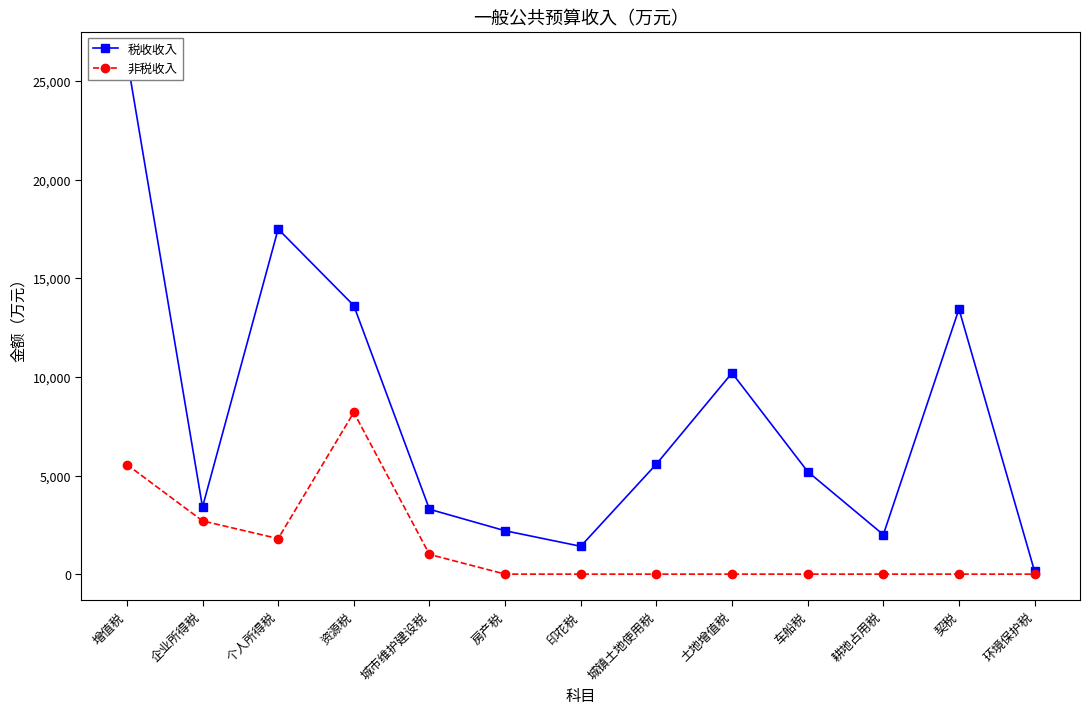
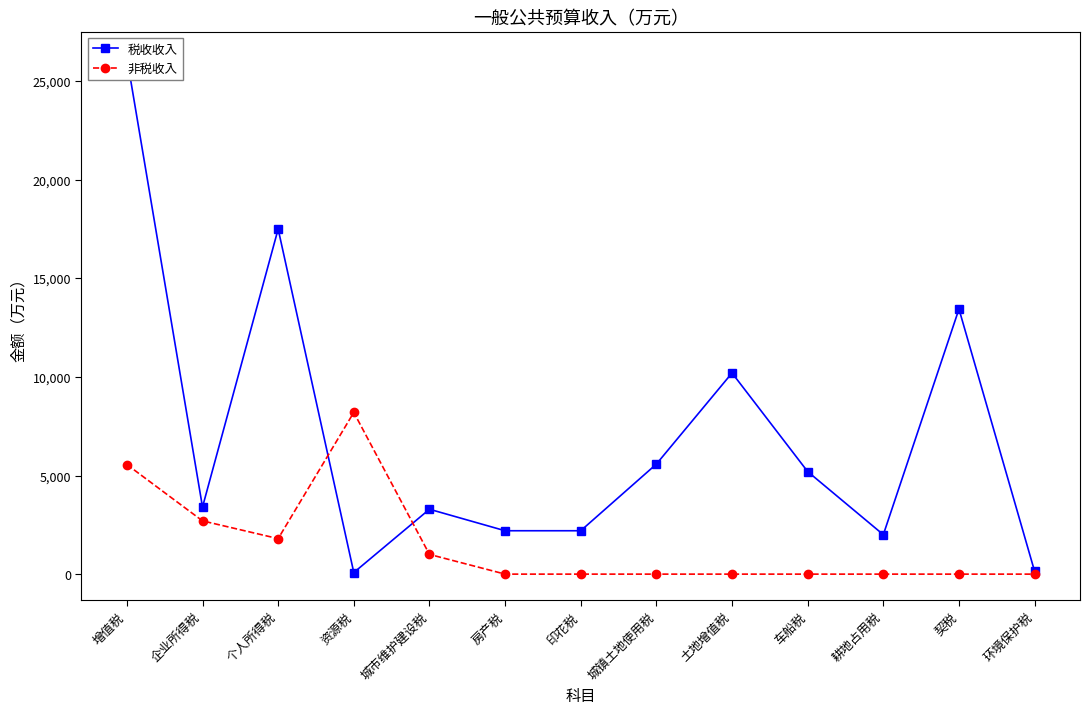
税收收入, 资源税: 13,600 -> 100
税收收入, 印花税: 1,400 -> 2,200
